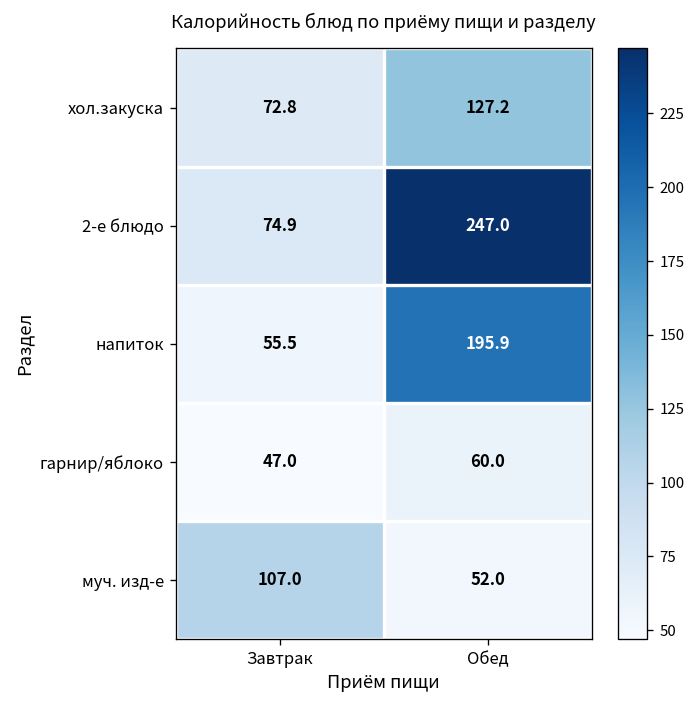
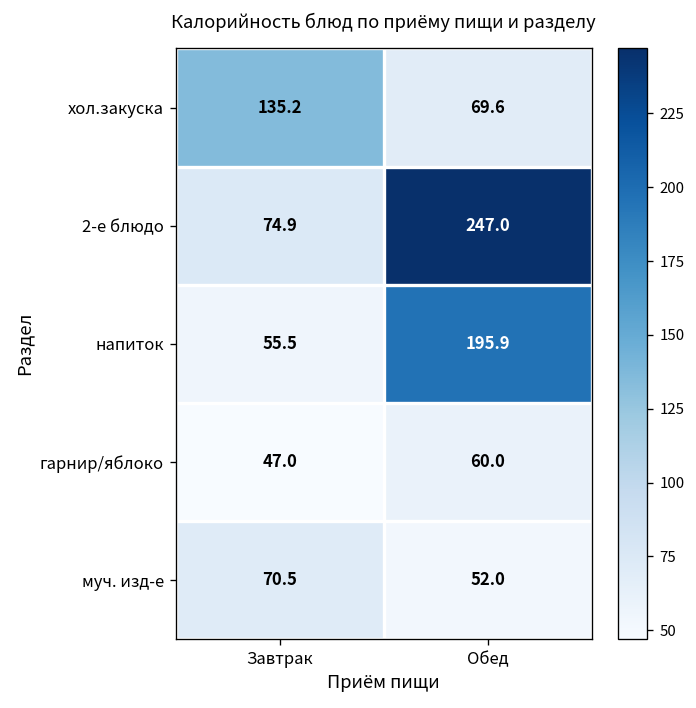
хол.закуска, Завтрак: 72.8 -> 135.2
хол.закуска, Обед: 127.2 -> 69.6
муч. изд-е, Завтрак: 107.0 -> 70.5
